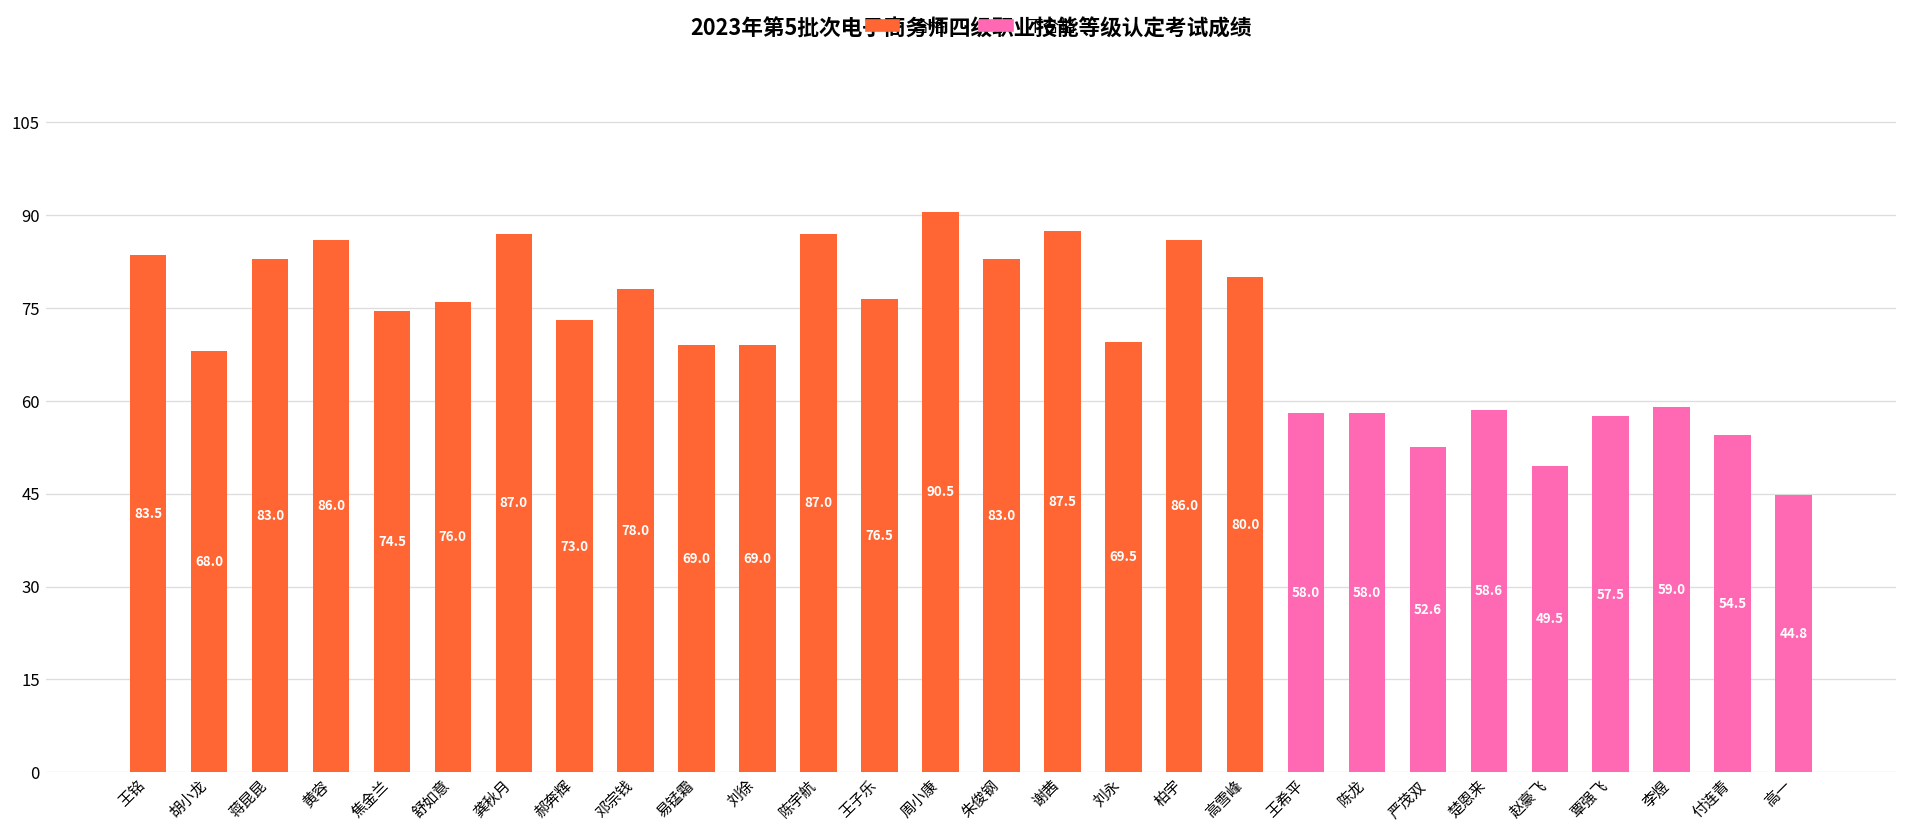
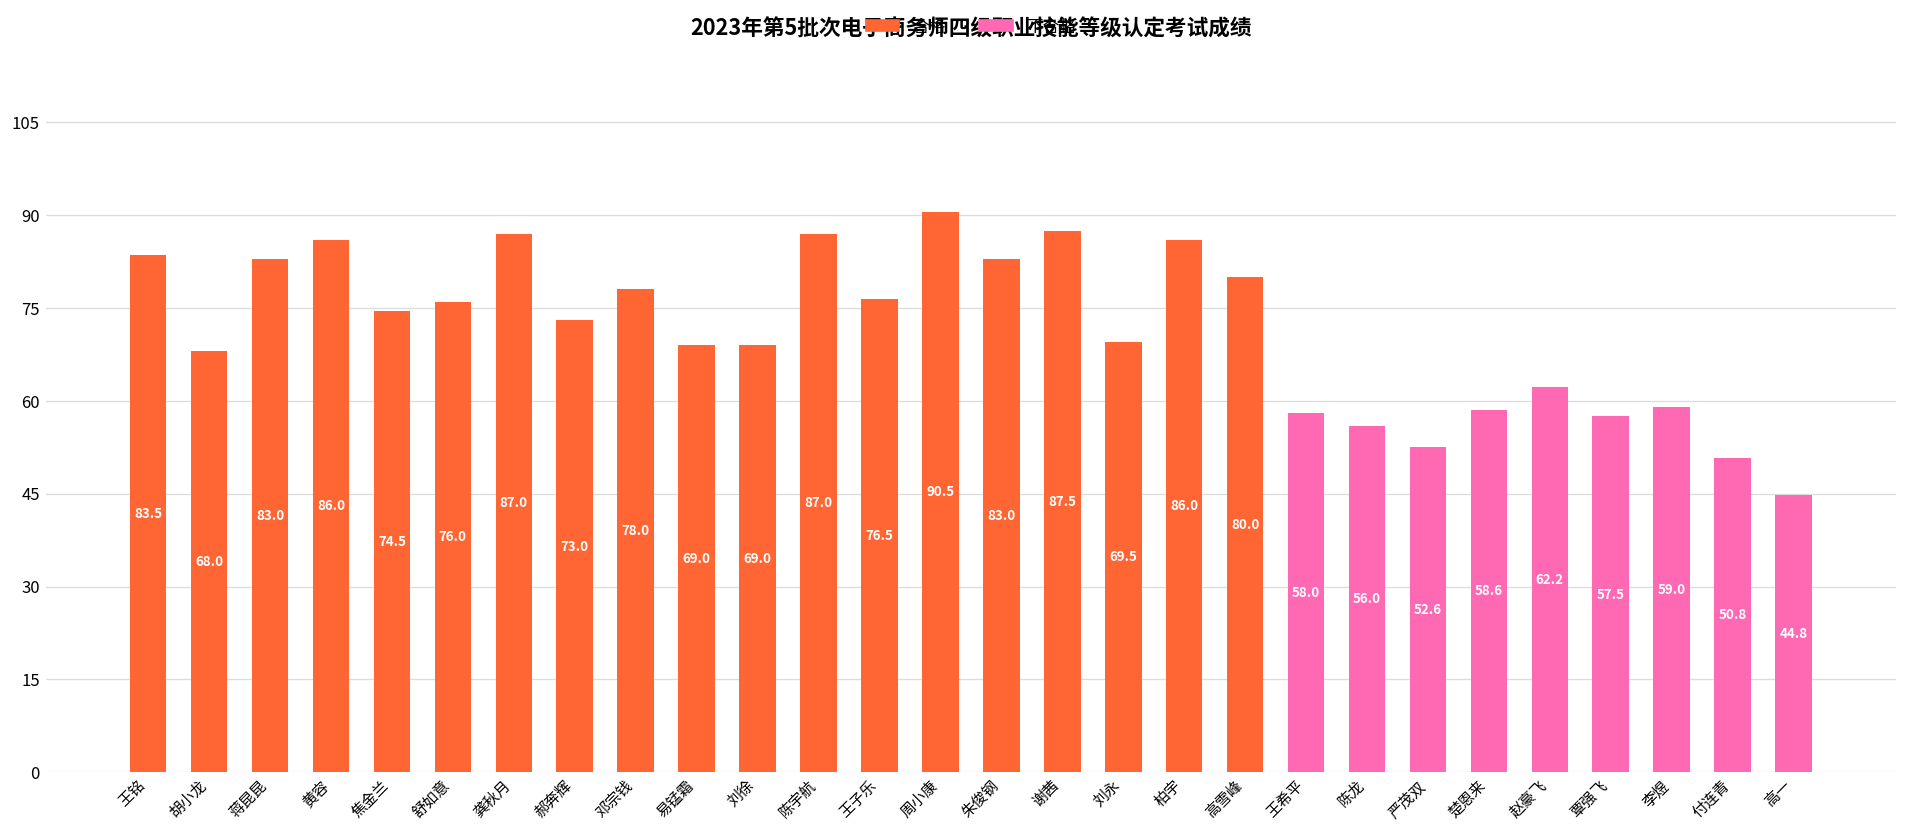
不合格, 陈龙: 58.0 -> 56.0
不合格, 赵豪飞: 49.5 -> 62.2
不合格, 付连青: 54.5 -> 50.8
